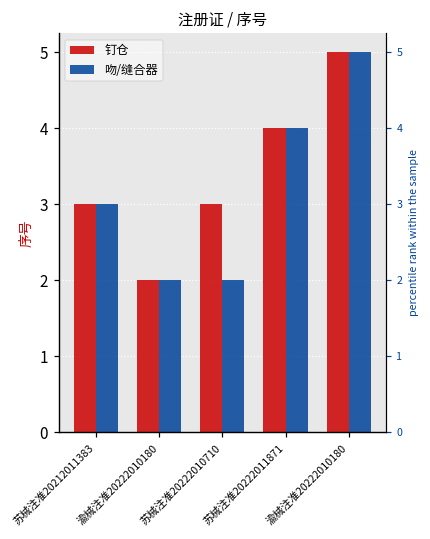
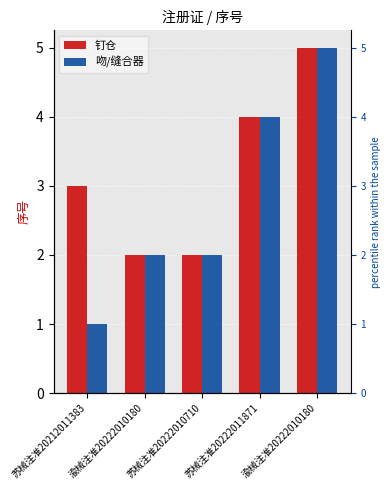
吻/缝合器, 苏械注准20212011383: 3 -> 1
钉仓, 苏械注准20222010710: 3 -> 2
